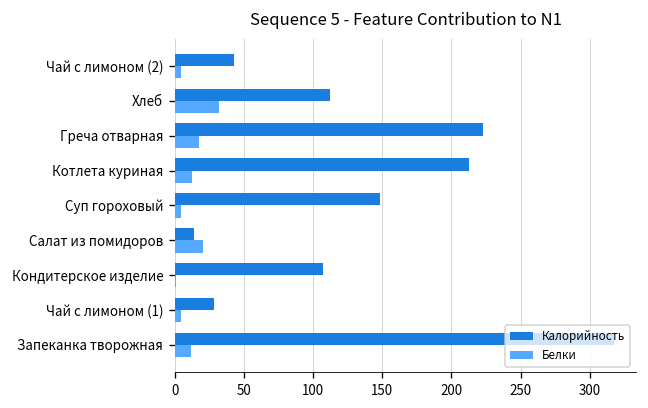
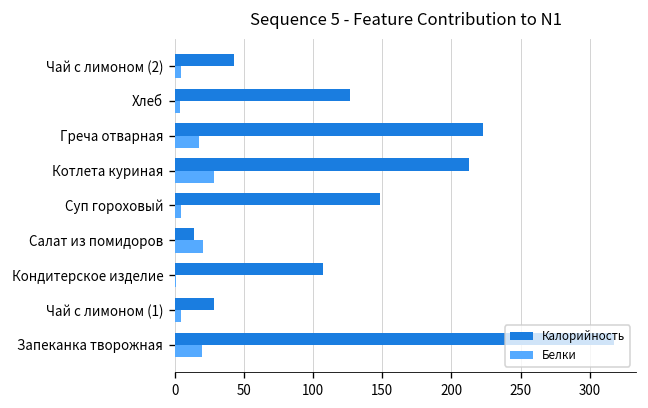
Калорийность, Хлеб: 112 -> 126
Белки, Хлеб: 32 -> 4
Белки, Котлета куриная: 13 -> 28
Белки, Запеканка творожная: 11 -> 20
